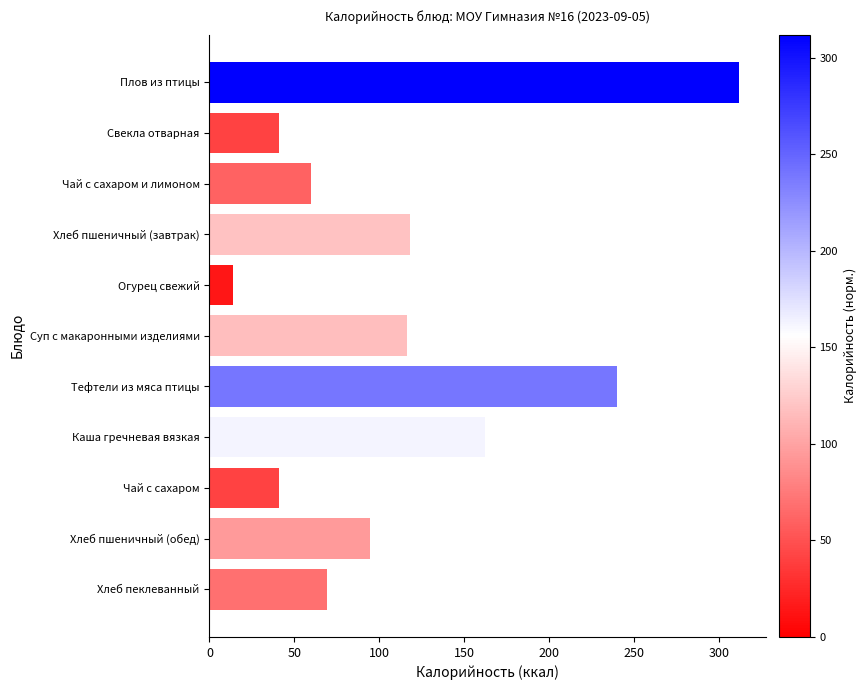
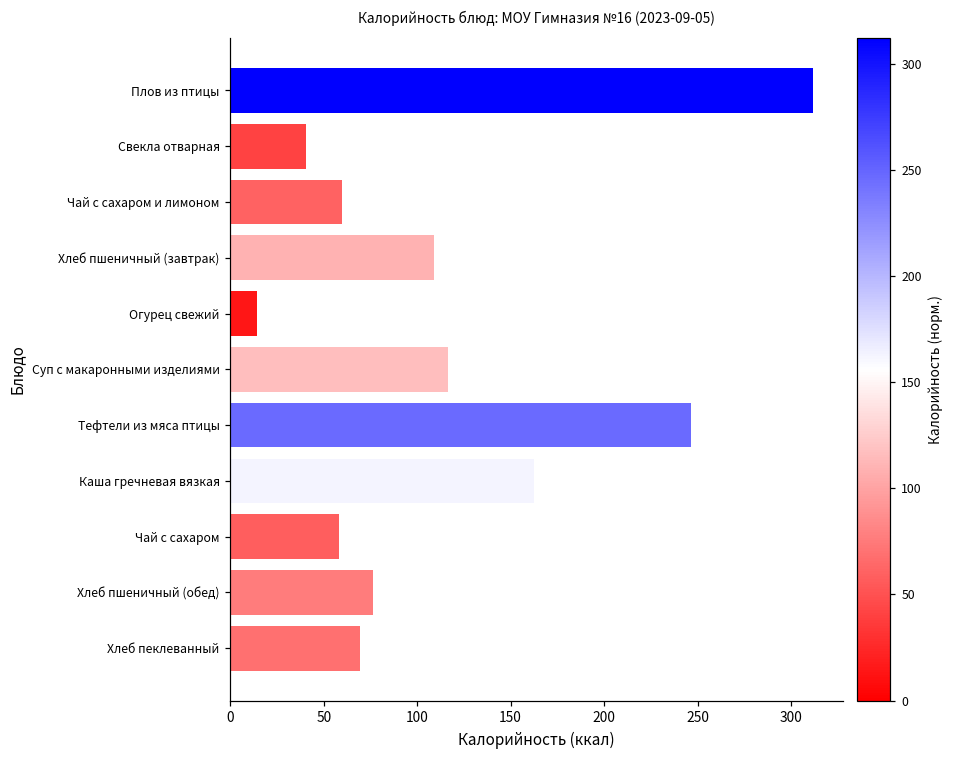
Хлеб пшеничный (завтрак): 118 -> 109
Тефтели из мяса птицы: 240 -> 246
Чай с сахаром: 41 -> 58
Хлеб пшеничный (обед): 95 -> 77
